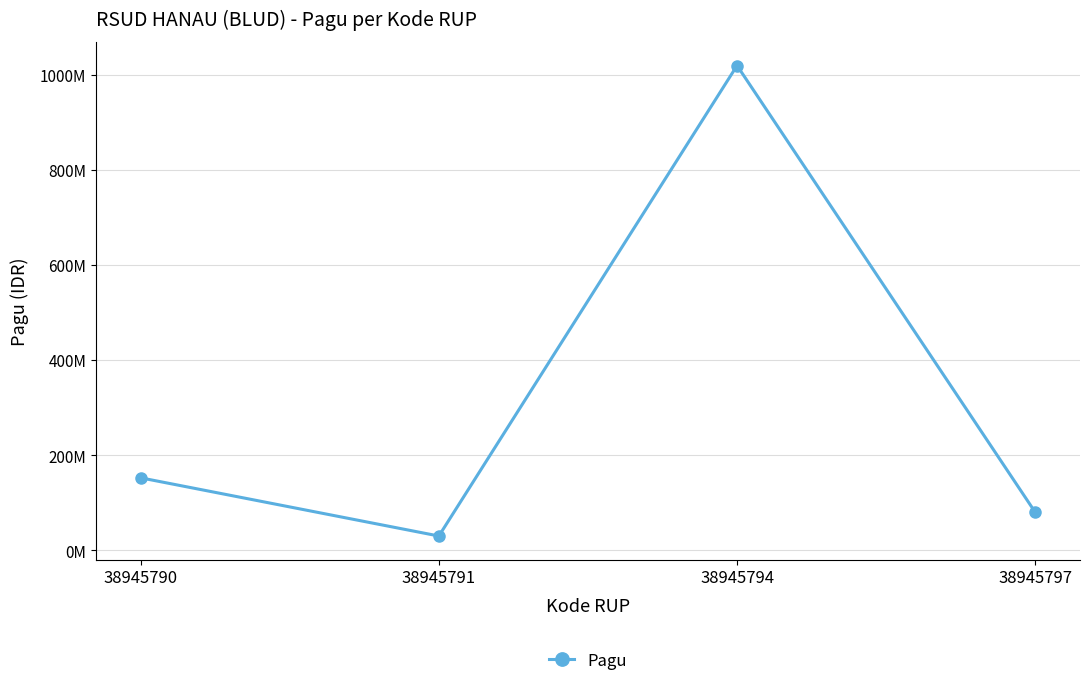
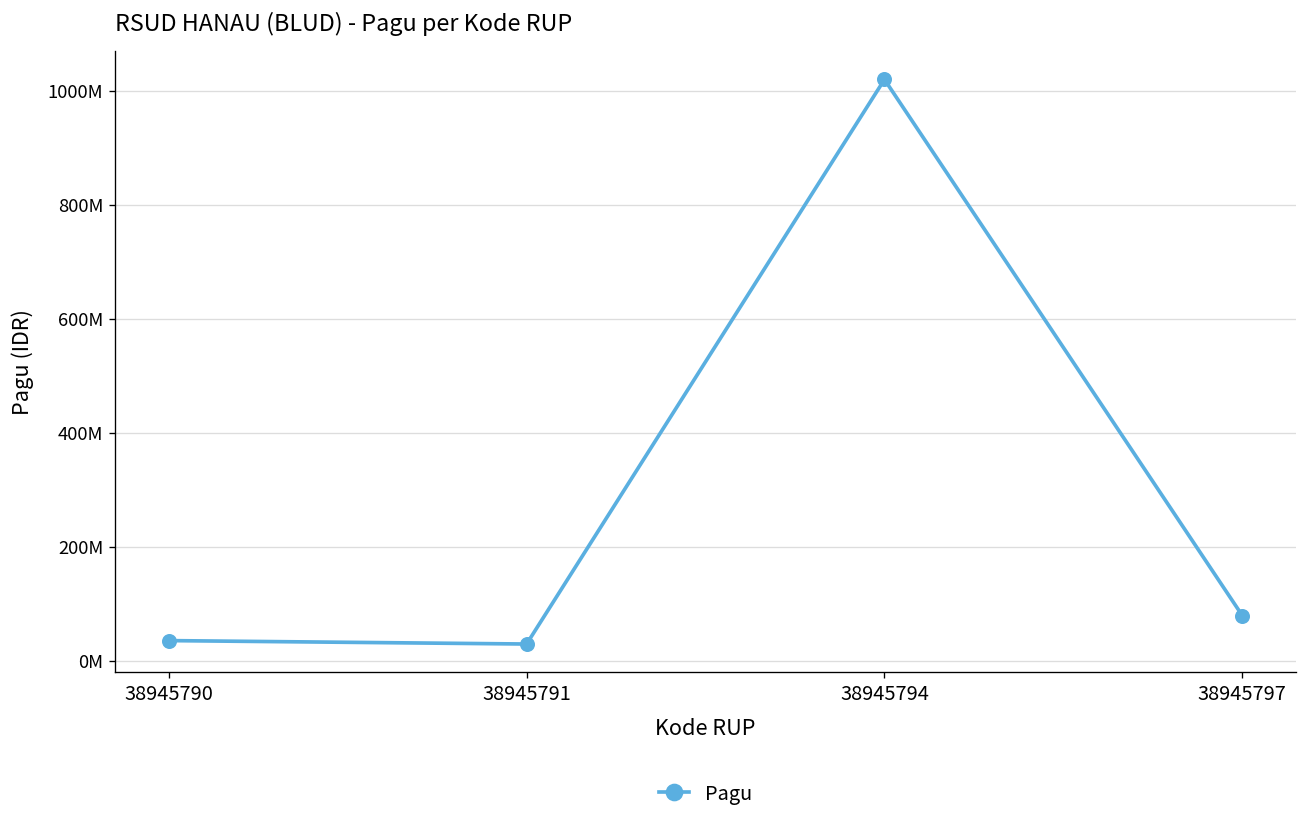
38945790: 150000000 -> 40000000
